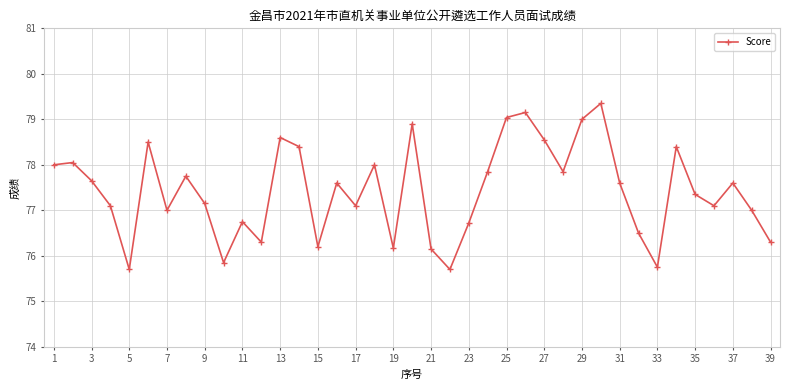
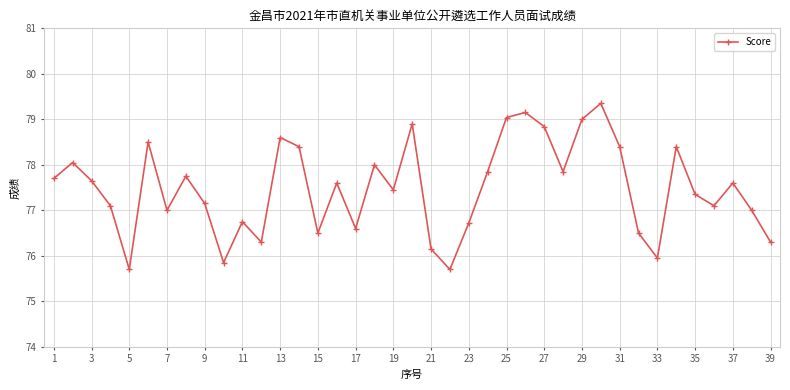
1: 78.0 -> 77.7
15: 76.2 -> 76.5
17: 77.1 -> 76.6
19: 76.2 -> 77.5
27: 78.6 -> 78.8
31: 77.6 -> 78.4
33: 75.8 -> 76.0
